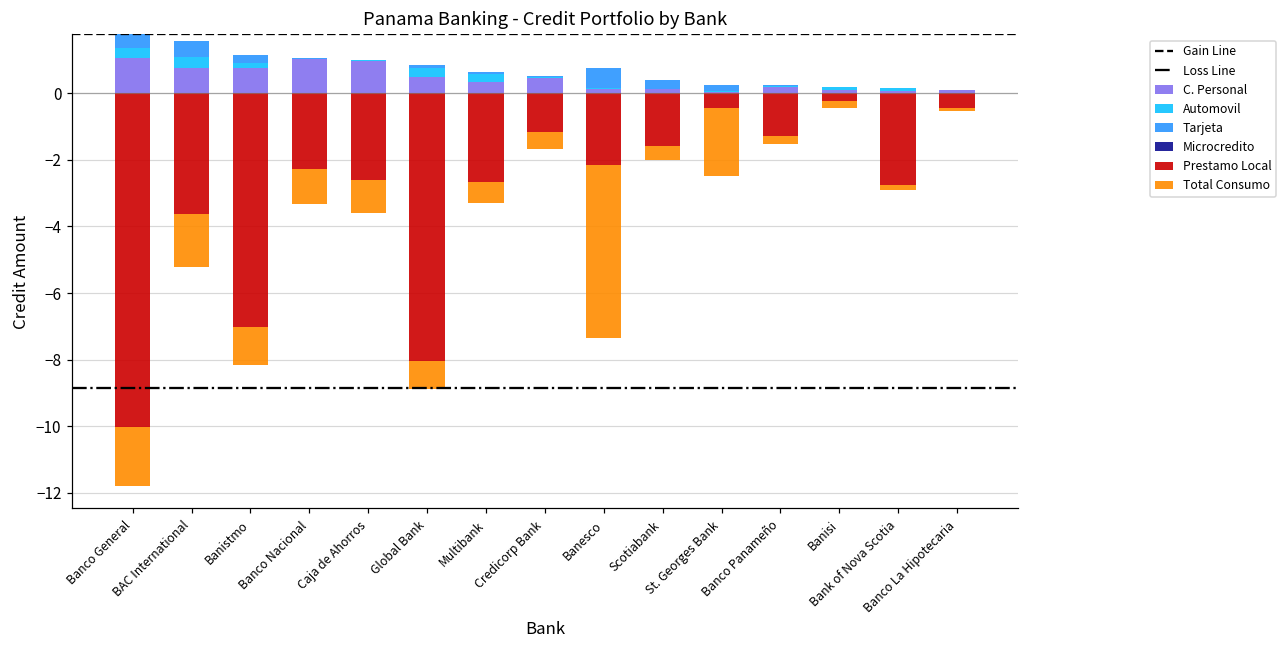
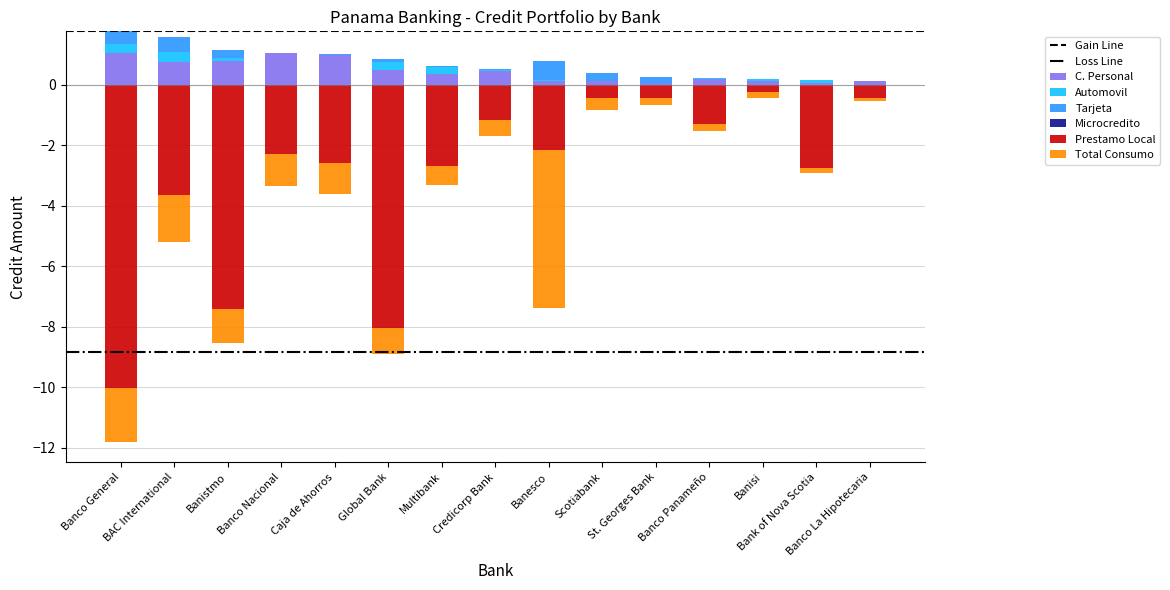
Prestamo Local, Banistmo: -7.0 -> -7.4
Prestamo Local, Scotiabank: -1.6 -> -0.4
Total Consumo, St. Georges Bank: -2.1 -> -0.2
